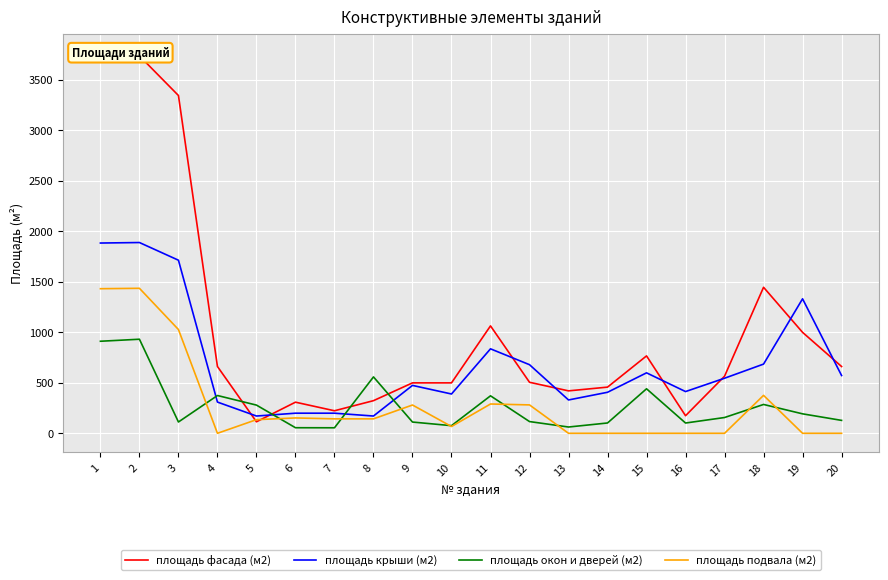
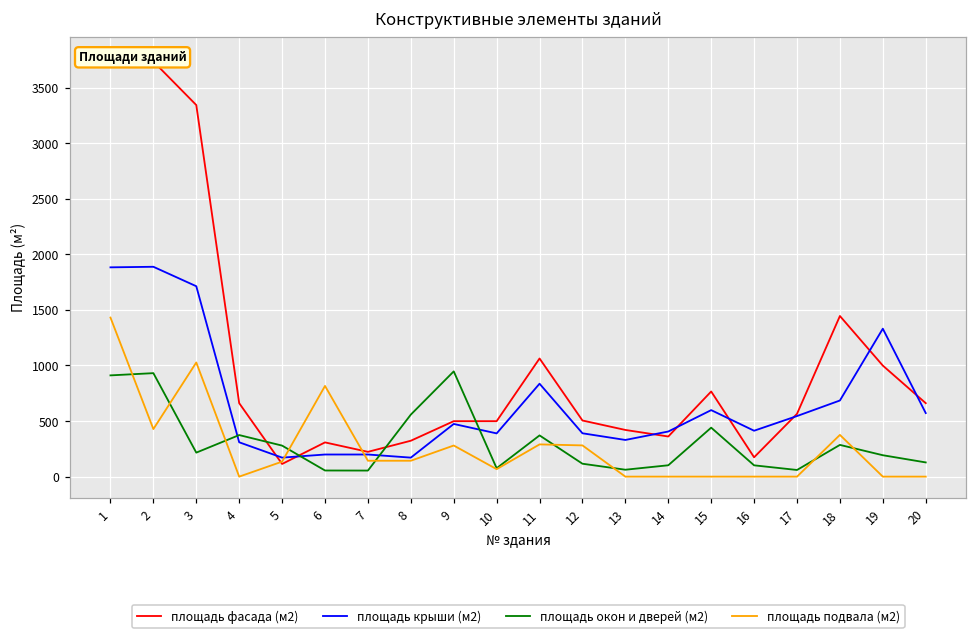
площадь подвала (м2), 2: 1440 -> 430
площадь окон и дверей (м2), 3: 110 -> 220
площадь подвала (м2), 6: 150 -> 820
площадь окон и дверей (м2), 9: 110 -> 950
площадь крыши (м2), 12: 680 -> 390
площадь фасада (м2), 14: 460 -> 360
площадь окон и дверей (м2), 17: 160 -> 60
